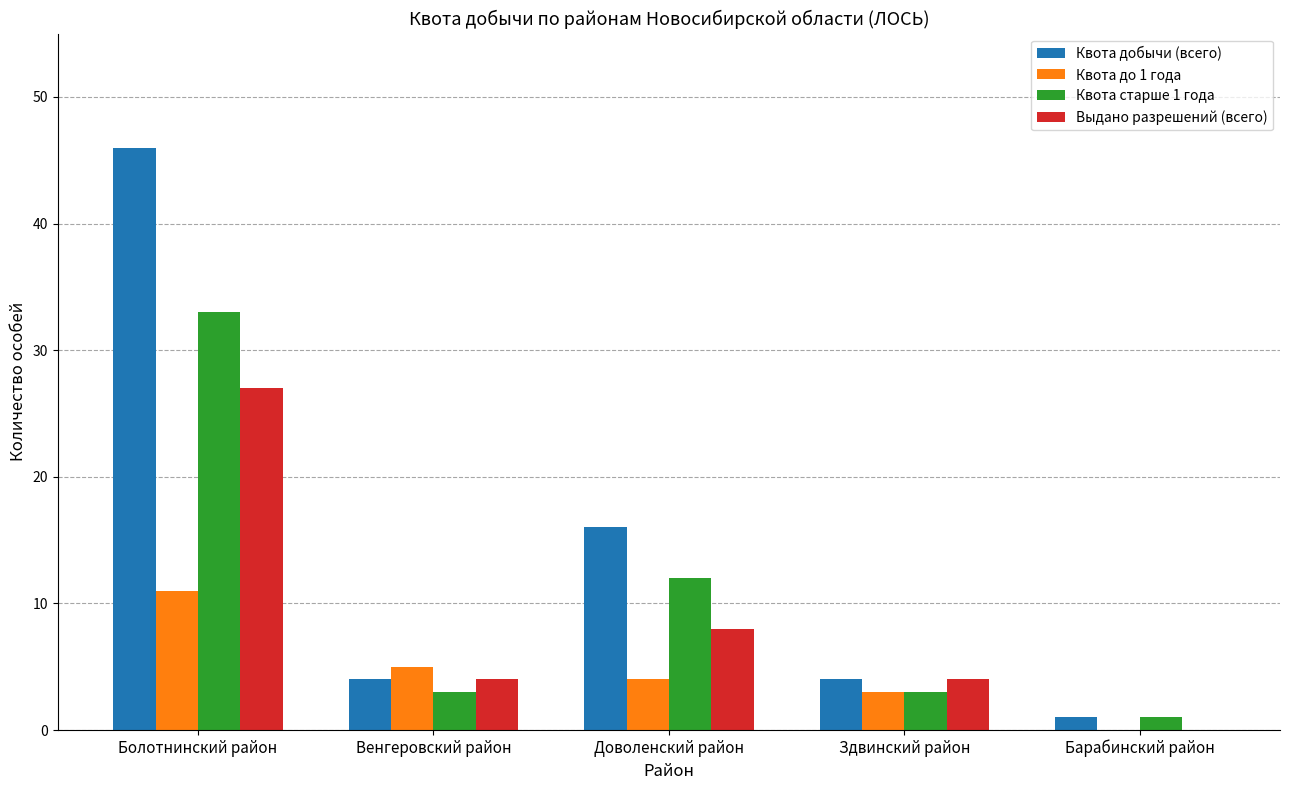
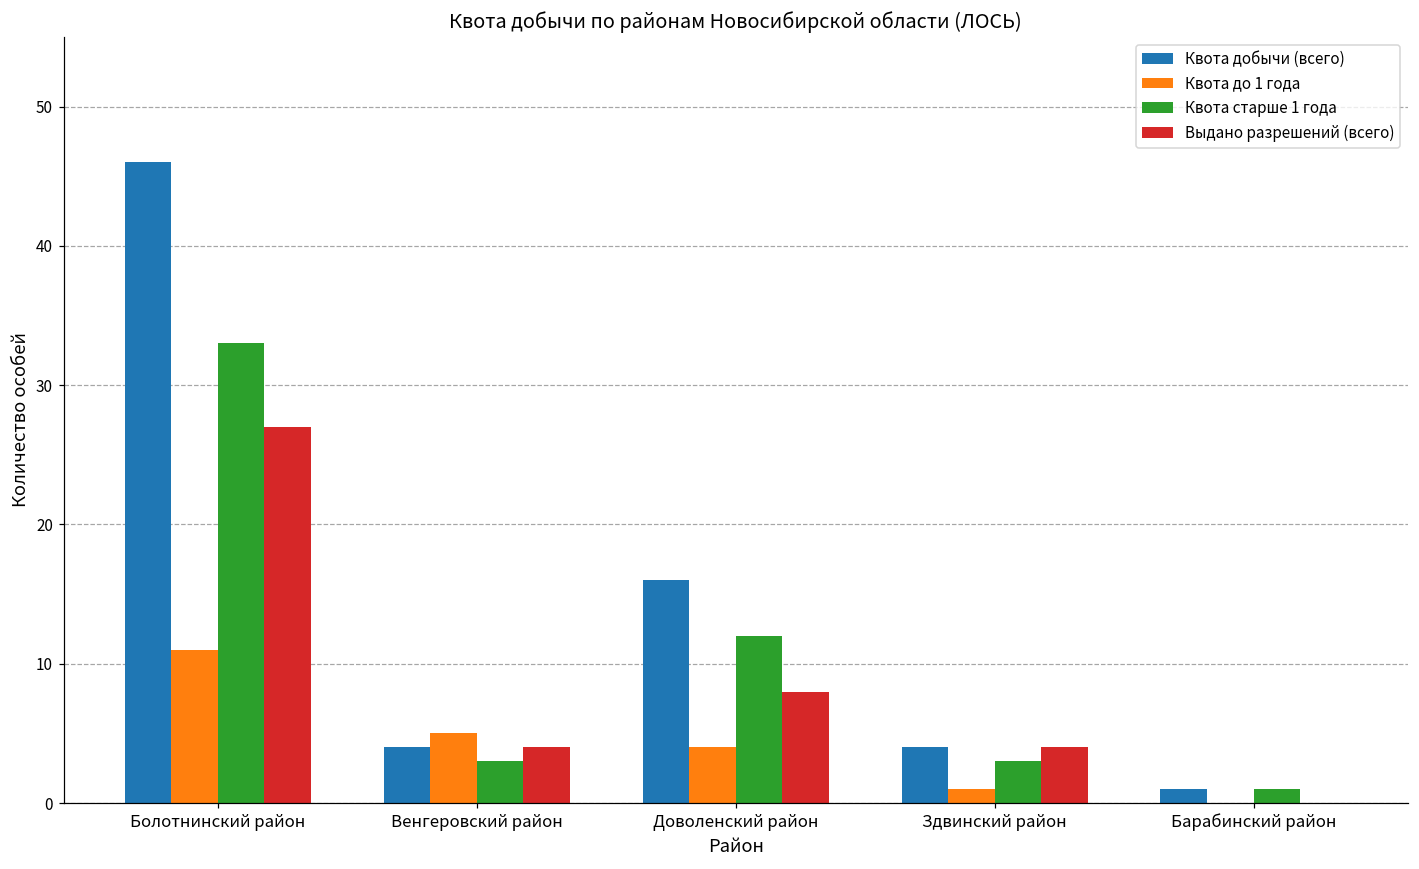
Квота до 1 года, Здвинский район: 3 -> 1
